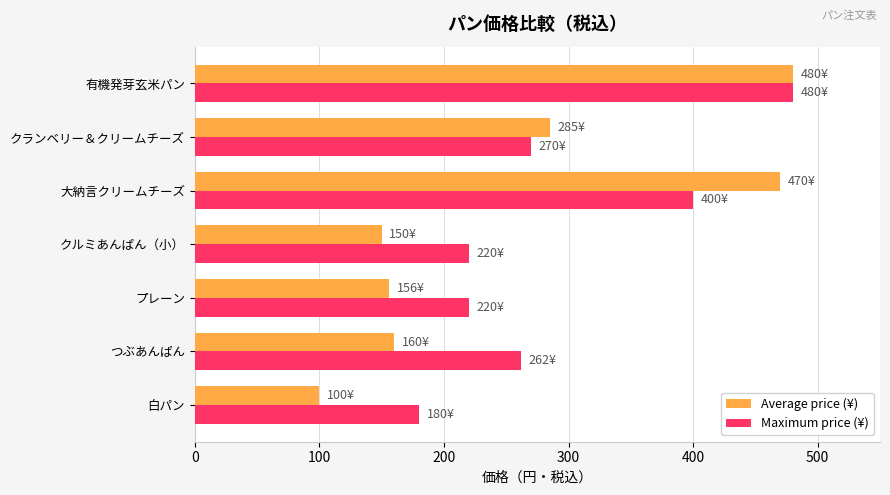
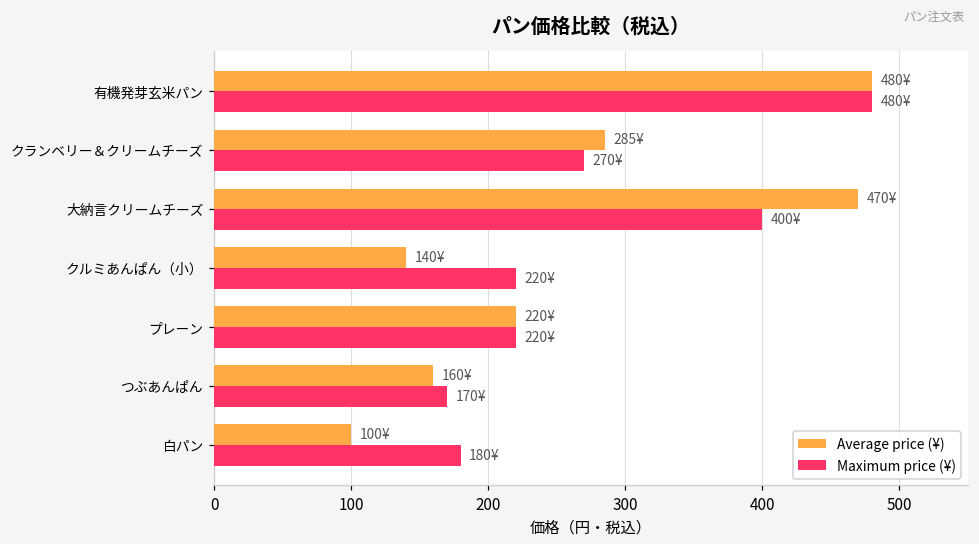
Average price (¥), クルミあんぱん（小）: 150¥ -> 140¥
Average price (¥), プレーン: 156¥ -> 220¥
Maximum price (¥), つぶあんぱん: 262¥ -> 170¥
